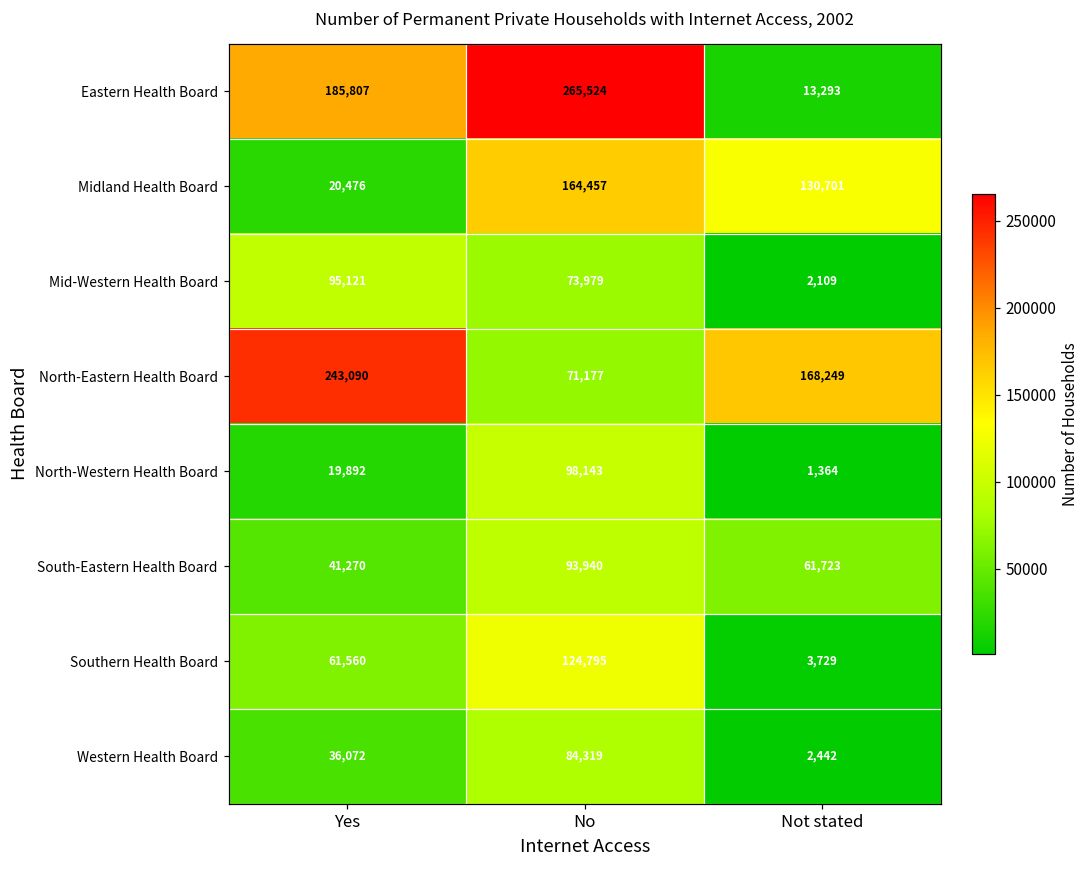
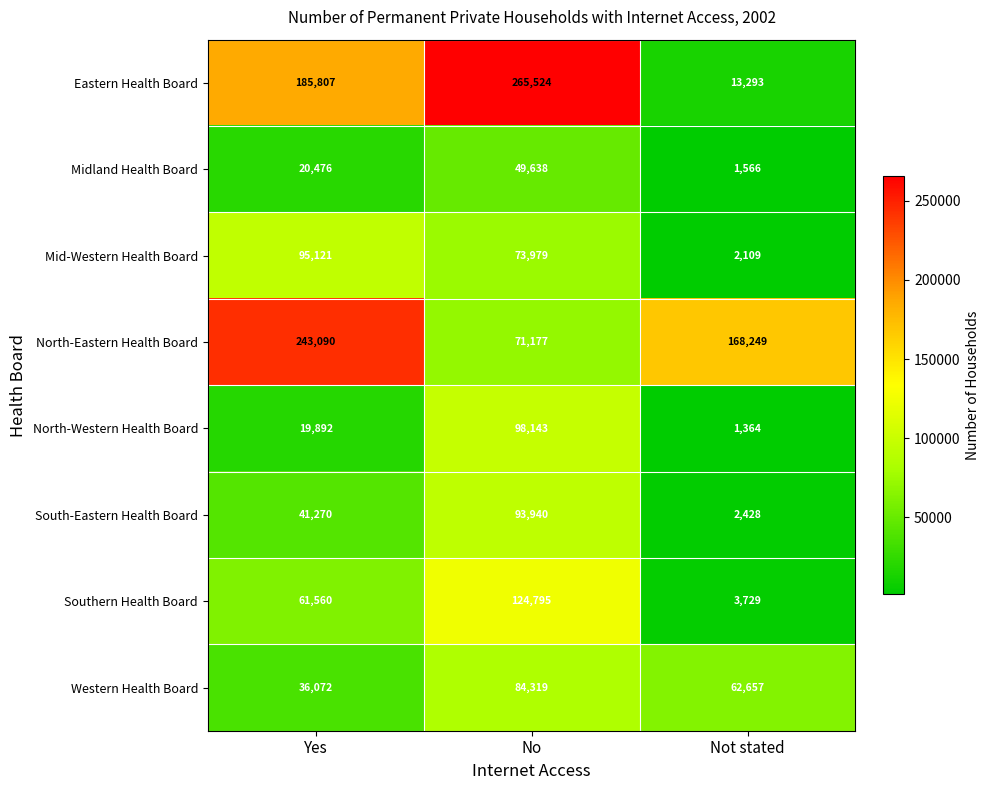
Midland Health Board, No: 164,457 -> 49,638
Midland Health Board, Not stated: 130,701 -> 1,566
South-Eastern Health Board, Not stated: 61,723 -> 2,428
Western Health Board, Not stated: 2,442 -> 62,657
